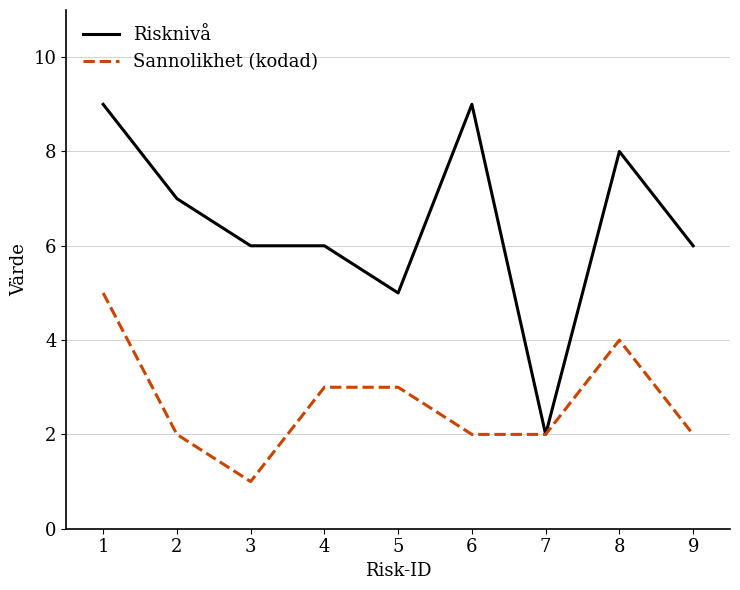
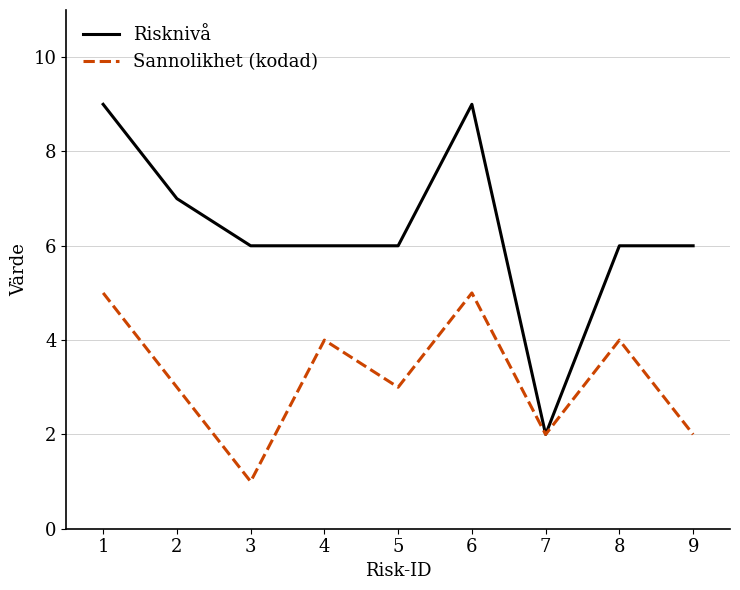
Sannolikhet (kodad), 2: 2 -> 3
Sannolikhet (kodad), 4: 3 -> 4
Risknivå, 5: 5 -> 6
Sannolikhet (kodad), 6: 2 -> 5
Risknivå, 8: 8 -> 6
